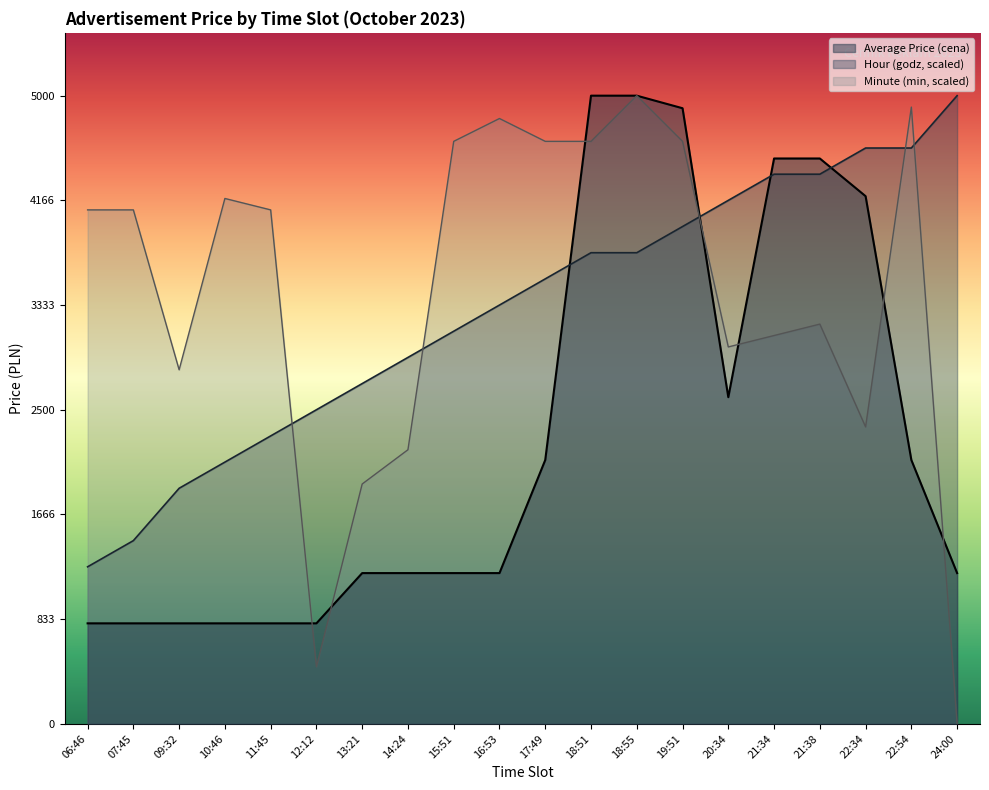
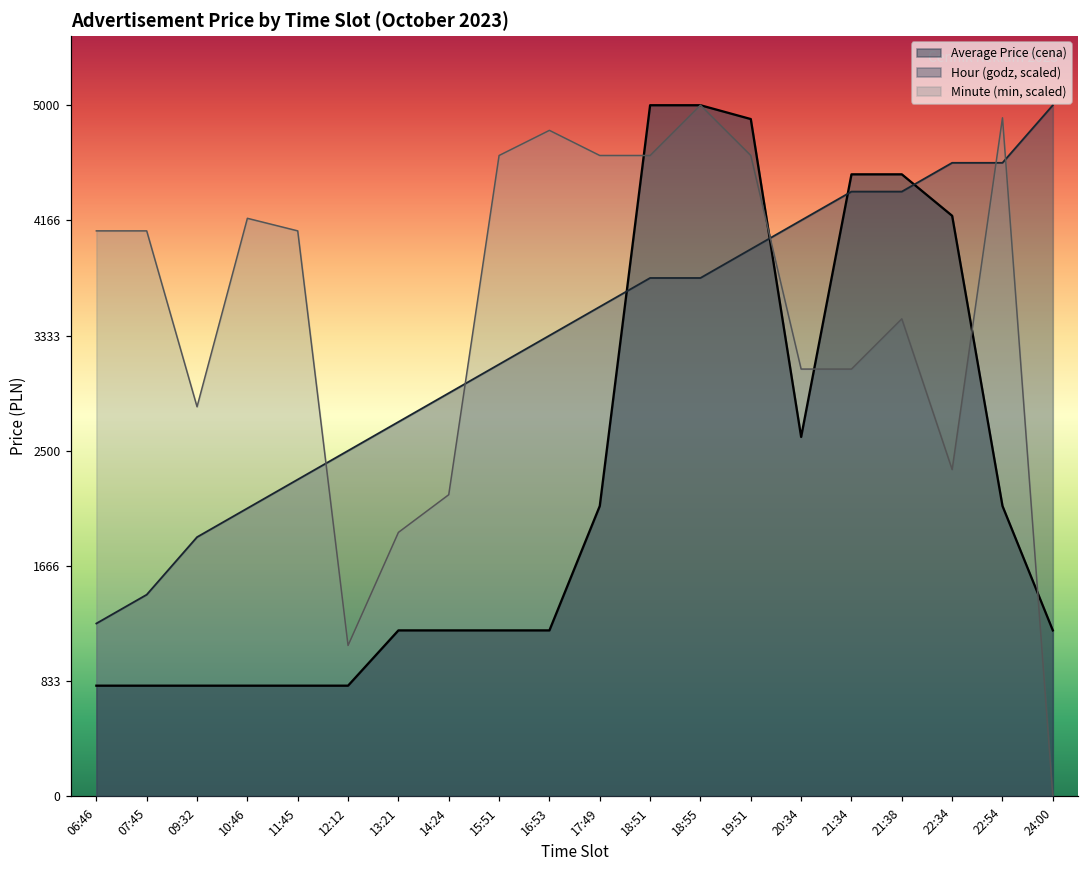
Minute (min, scaled), 12:12: 450 -> 1090
Minute (min, scaled), 20:34: 3000 -> 3090
Minute (min, scaled), 21:38: 3180 -> 3450
